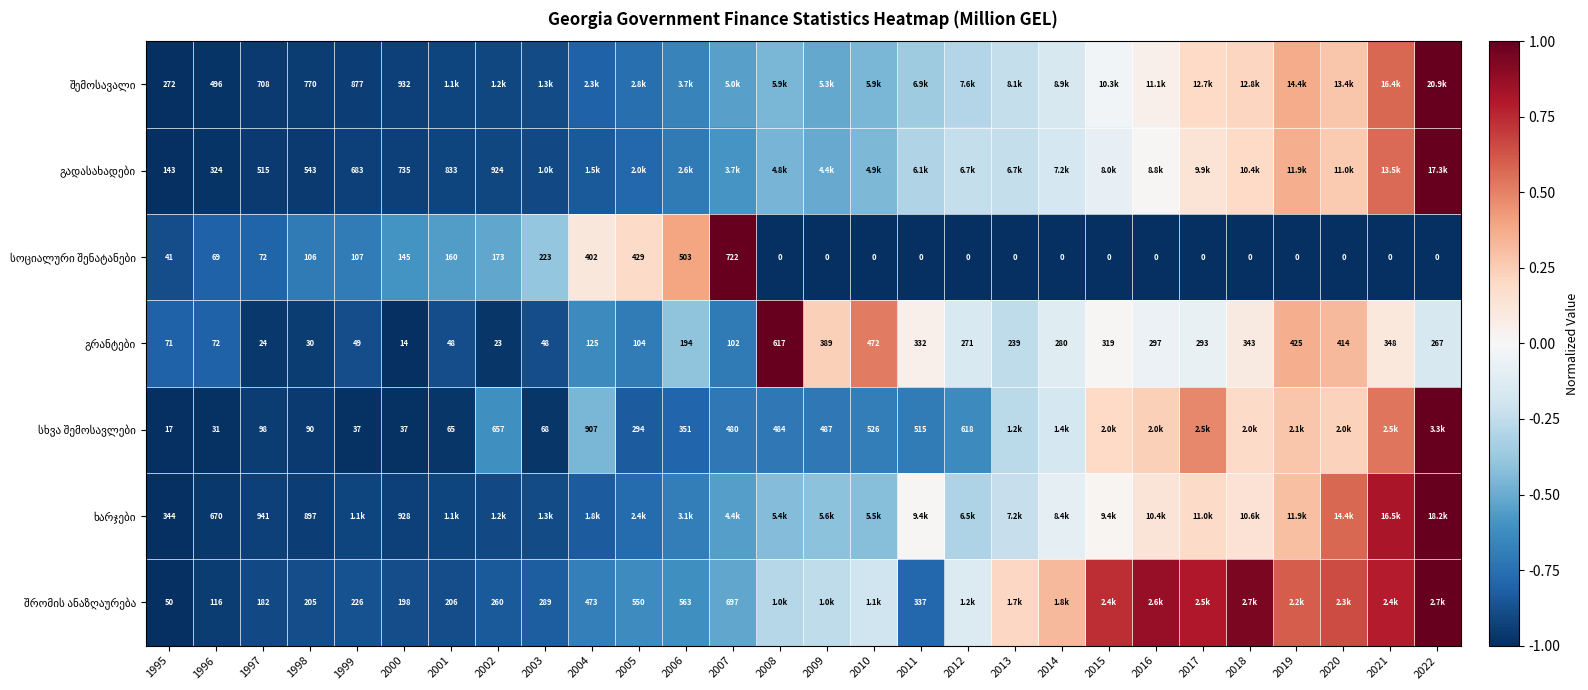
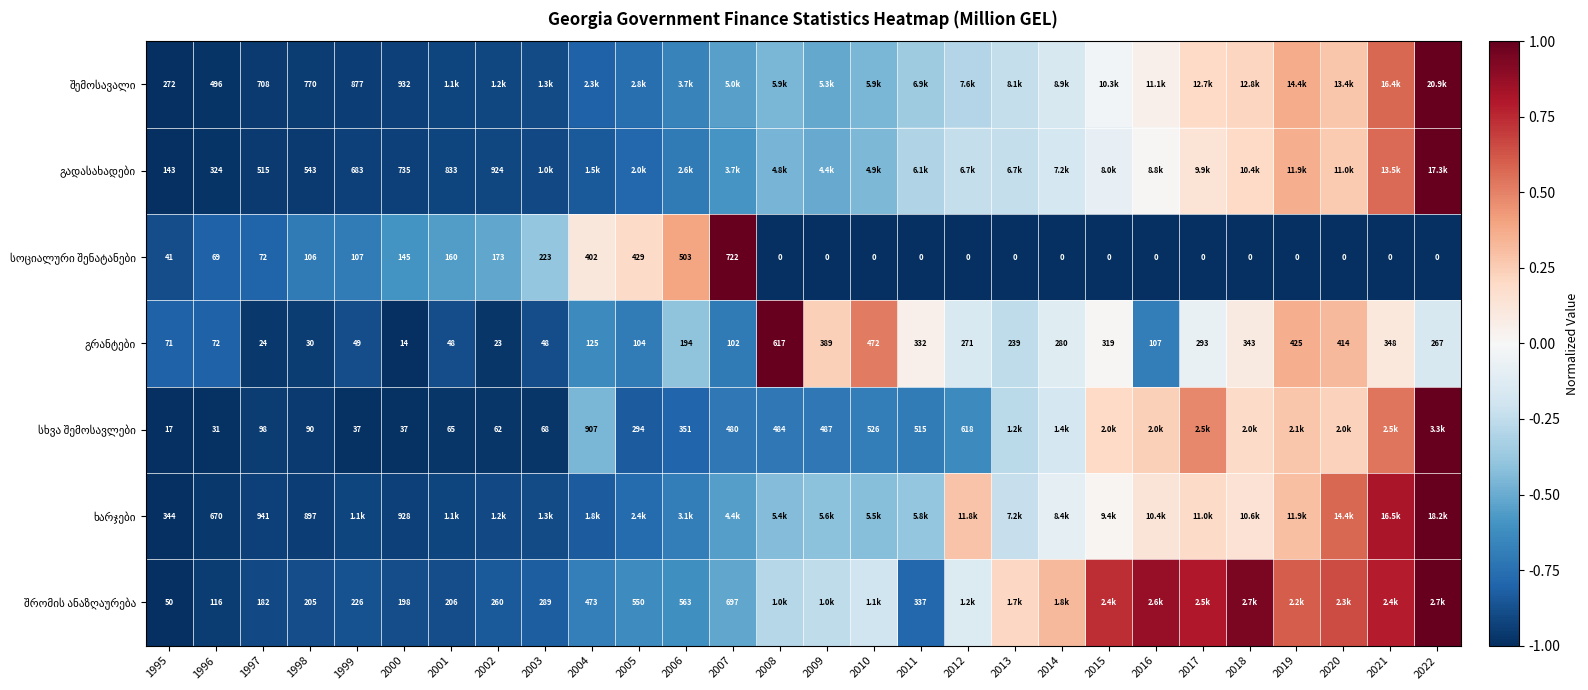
გრანტები, 2016: 297 -> 107
სხვა შემოსავლები, 2002: 657 -> 62
ხარჯები, 2011: 9.4k -> 5.8k
ხარჯები, 2012: 6.5k -> 11.8k
